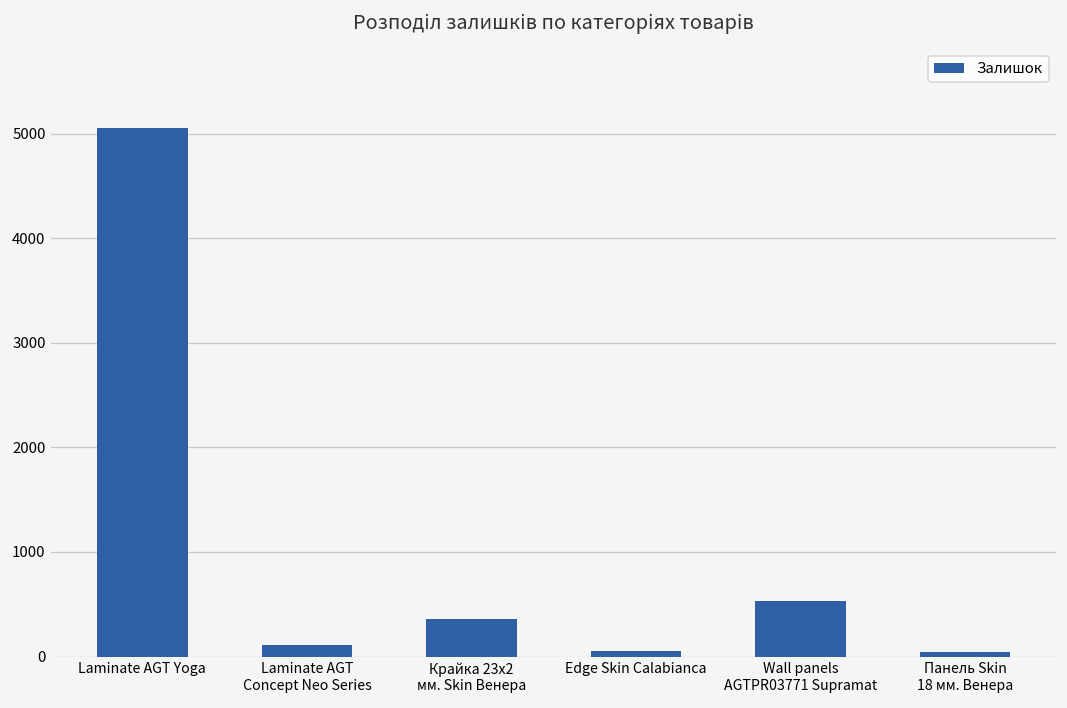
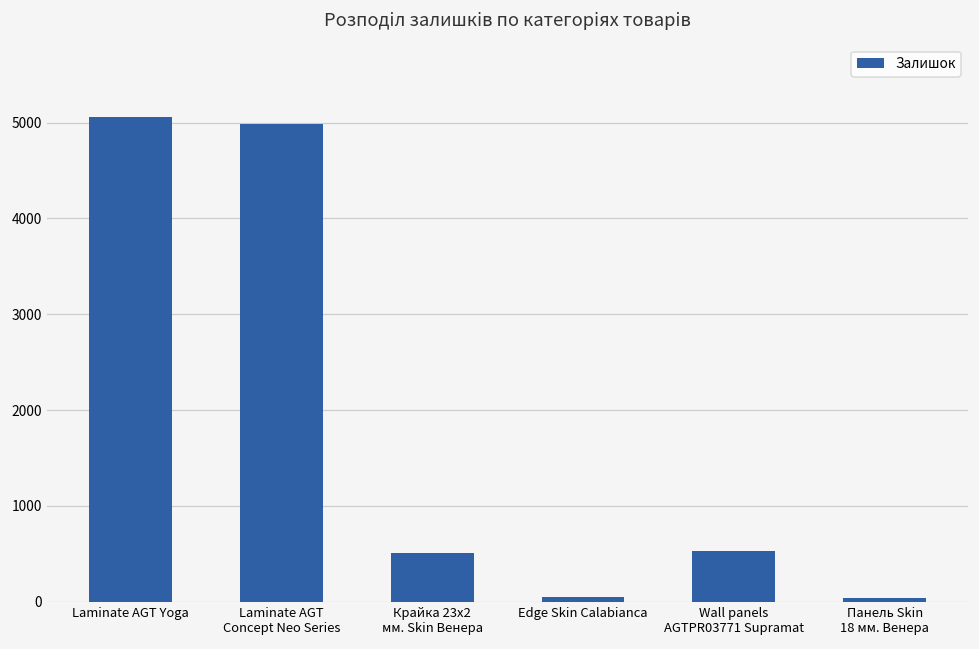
Laminate AGT Concept Neo Series: 100 -> 5000
Крайка 23x2 мм. Skin Венера: 400 -> 500
